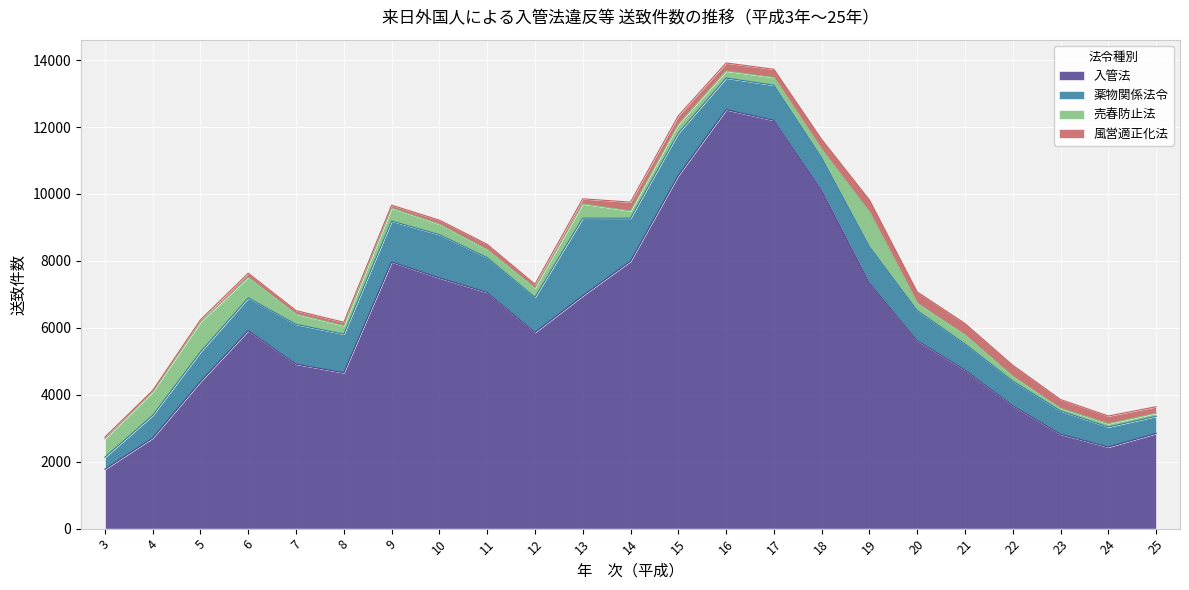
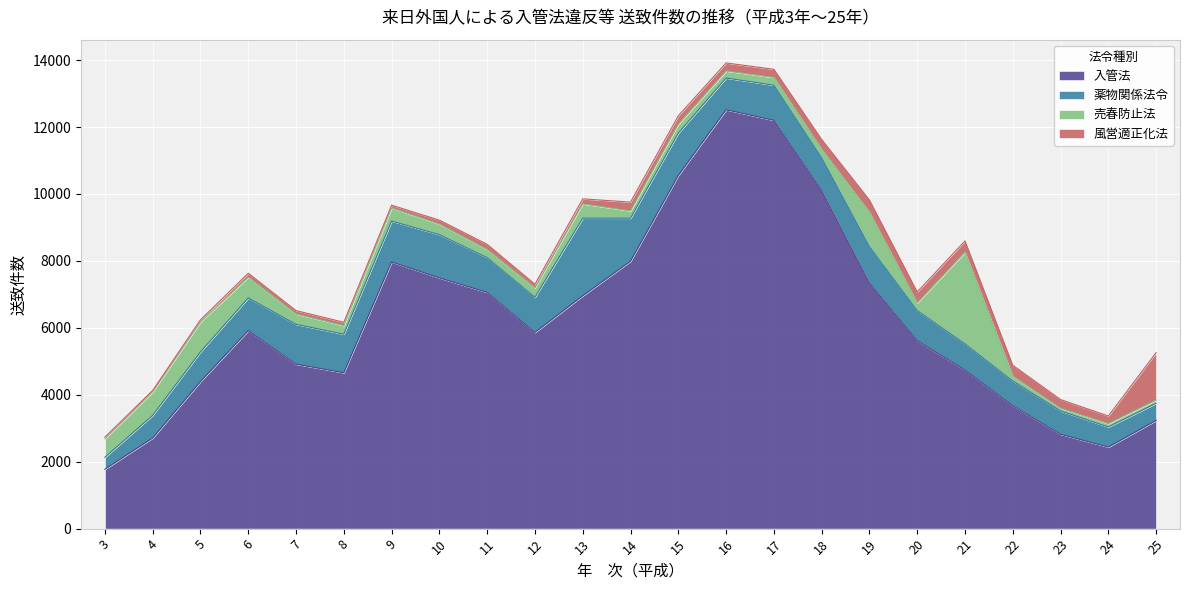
売春防止法, 21: 300 -> 2700
入管法, 25: 2800 -> 3200
風営適正化法, 25: 200 -> 1400
